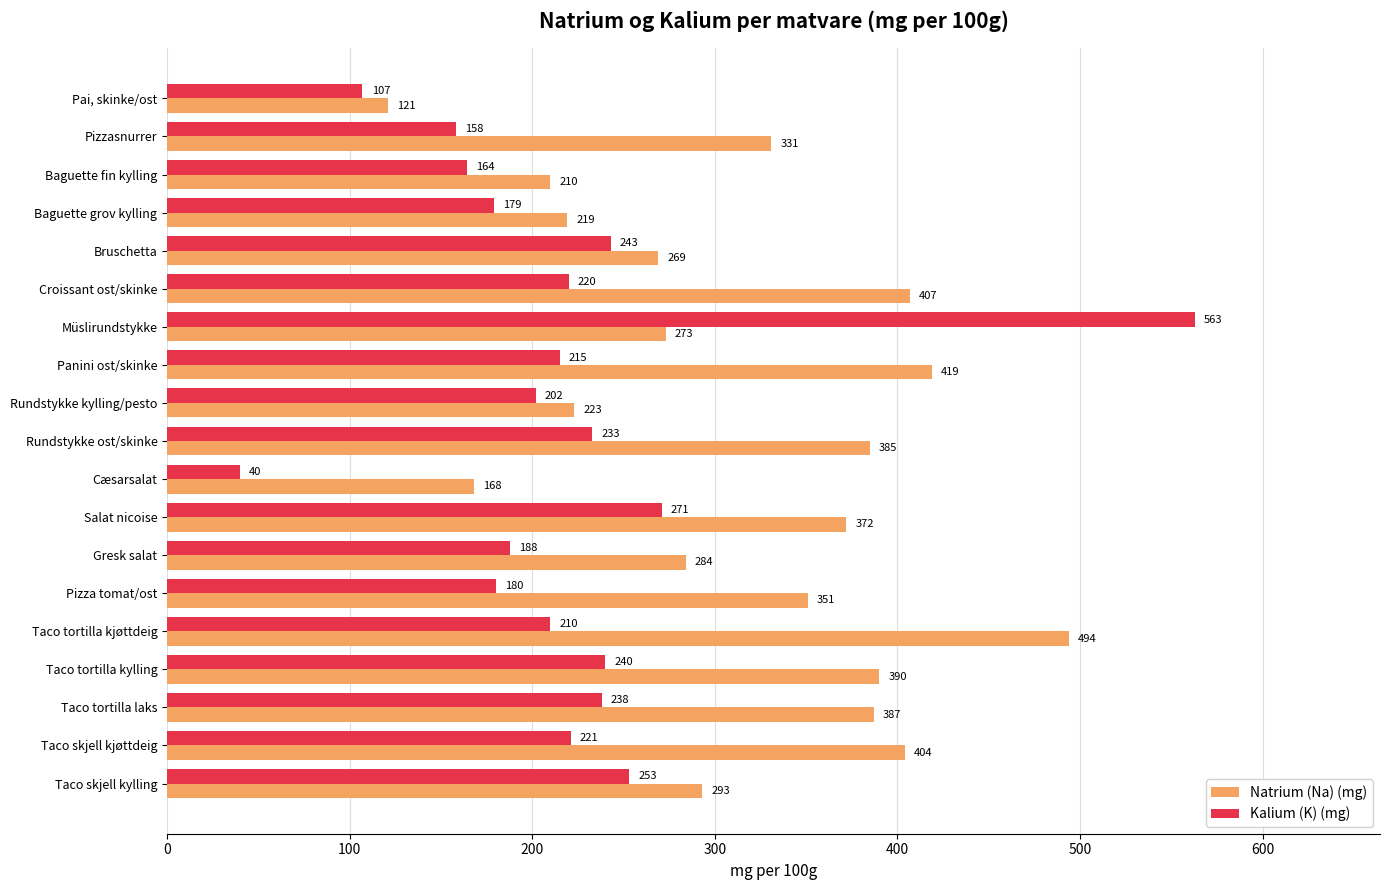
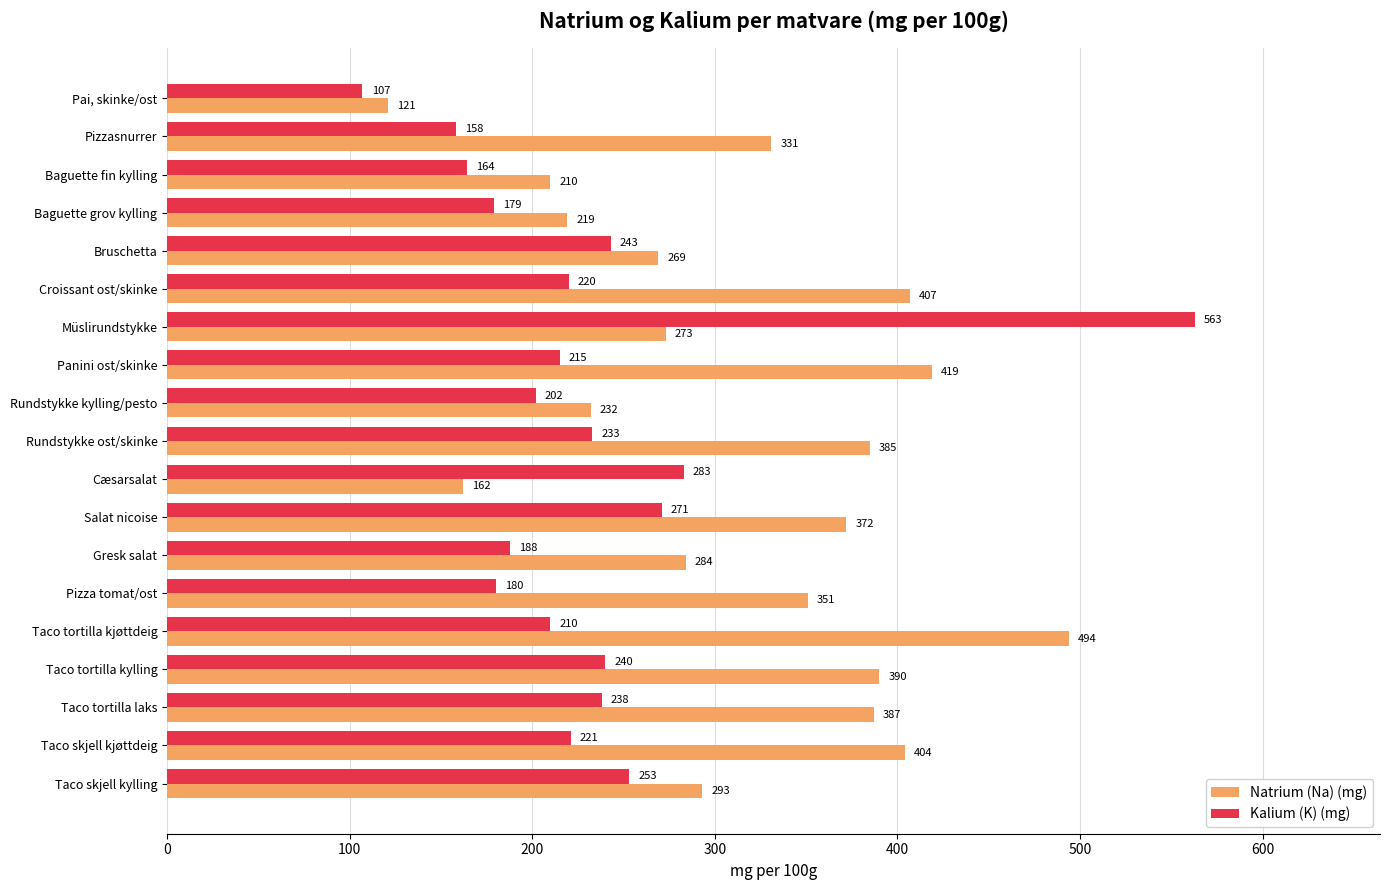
Natrium (Na) (mg), Rundstykke kylling/pesto: 223 -> 232
Kalium (K) (mg), Cæsarsalat: 40 -> 283
Natrium (Na) (mg), Cæsarsalat: 168 -> 162
